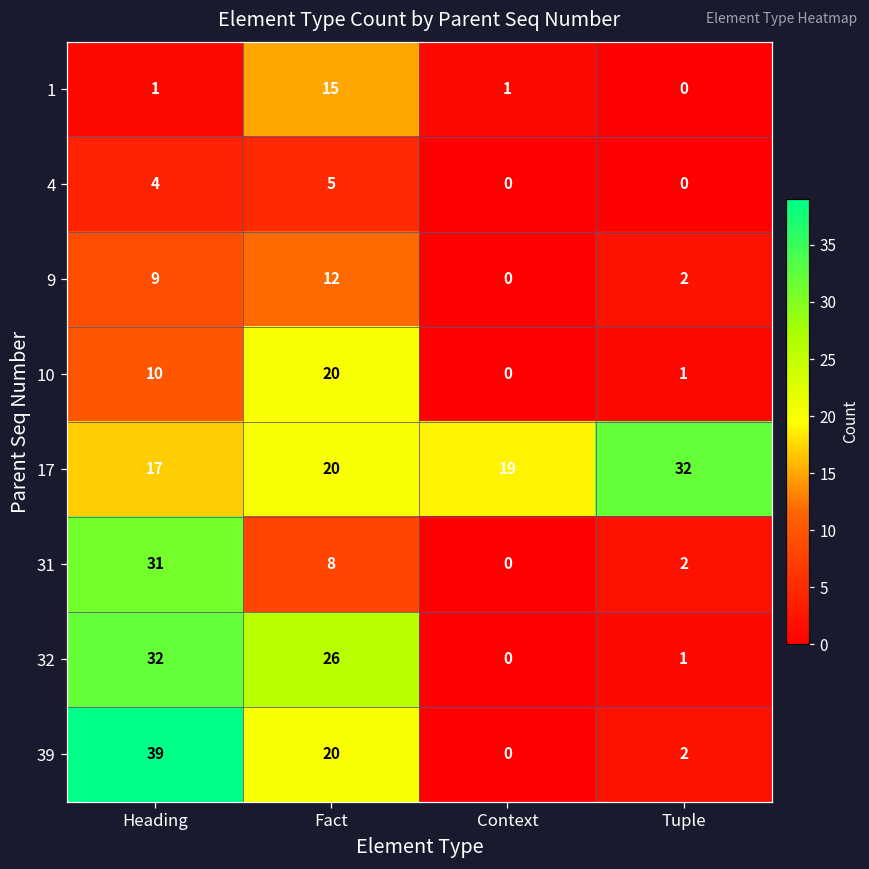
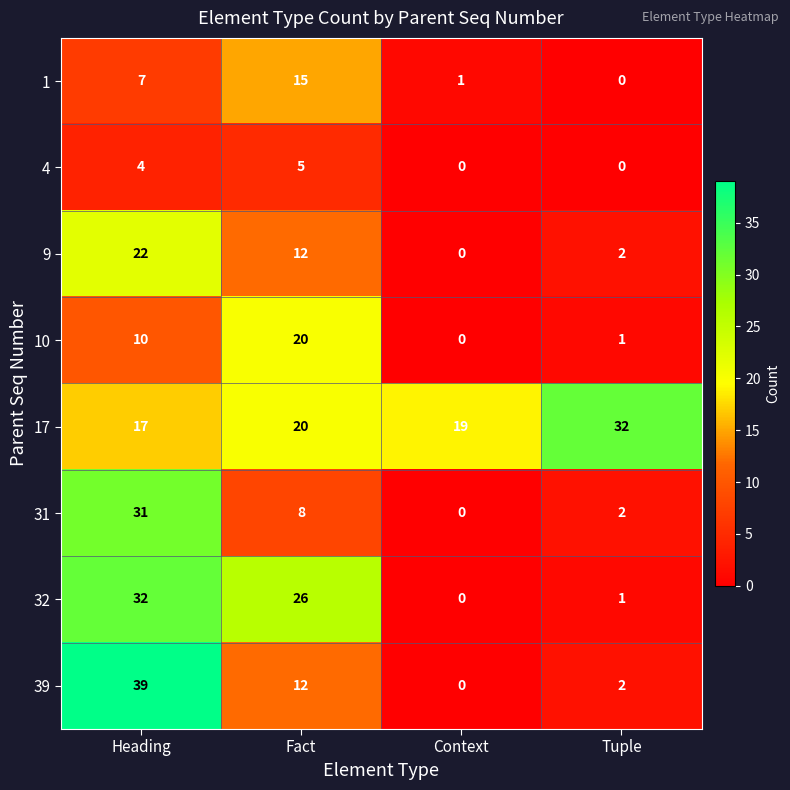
1, Heading: 1 -> 7
9, Heading: 9 -> 22
39, Fact: 20 -> 12
